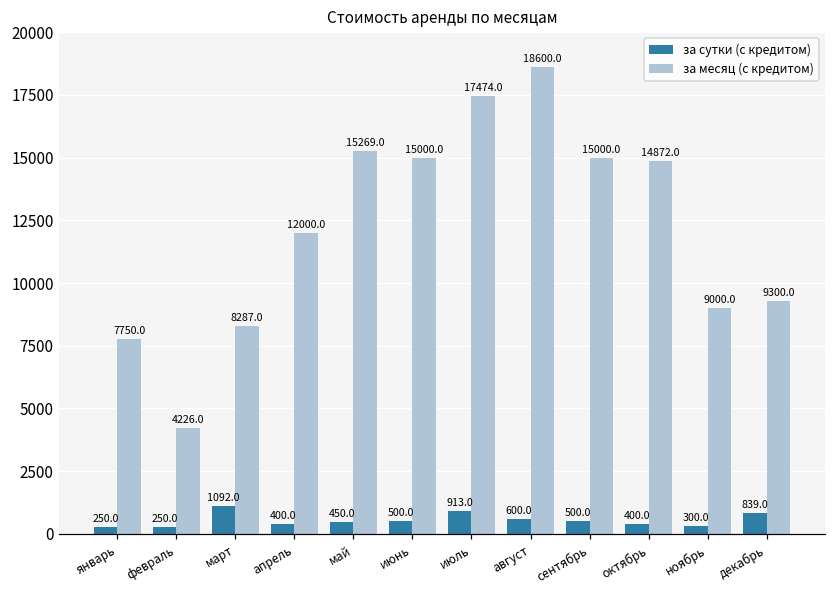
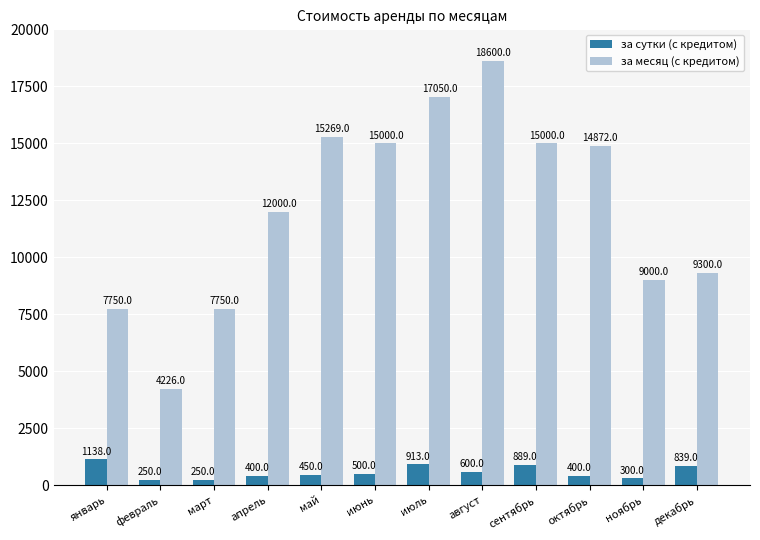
за сутки (с кредитом), январь: 250.0 -> 1138.0
за сутки (с кредитом), март: 1092.0 -> 250.0
за месяц (с кредитом), март: 8287.0 -> 7750.0
за месяц (с кредитом), июль: 17474.0 -> 17050.0
за сутки (с кредитом), сентябрь: 500.0 -> 889.0
